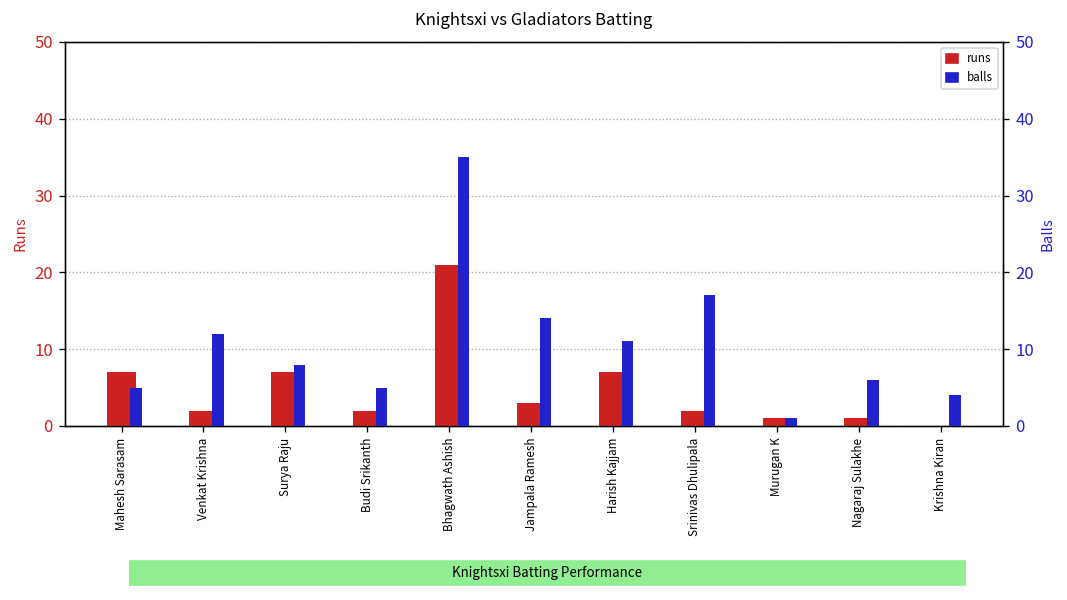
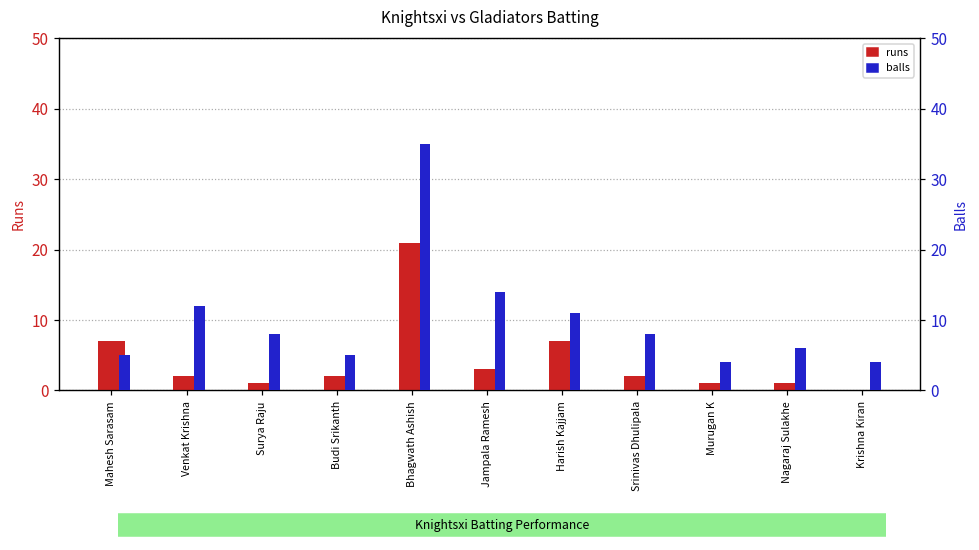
runs, Surya Raju: 7 -> 1
balls, Srinivas Dhulipala: 17 -> 8
balls, Murugan K: 1 -> 4
